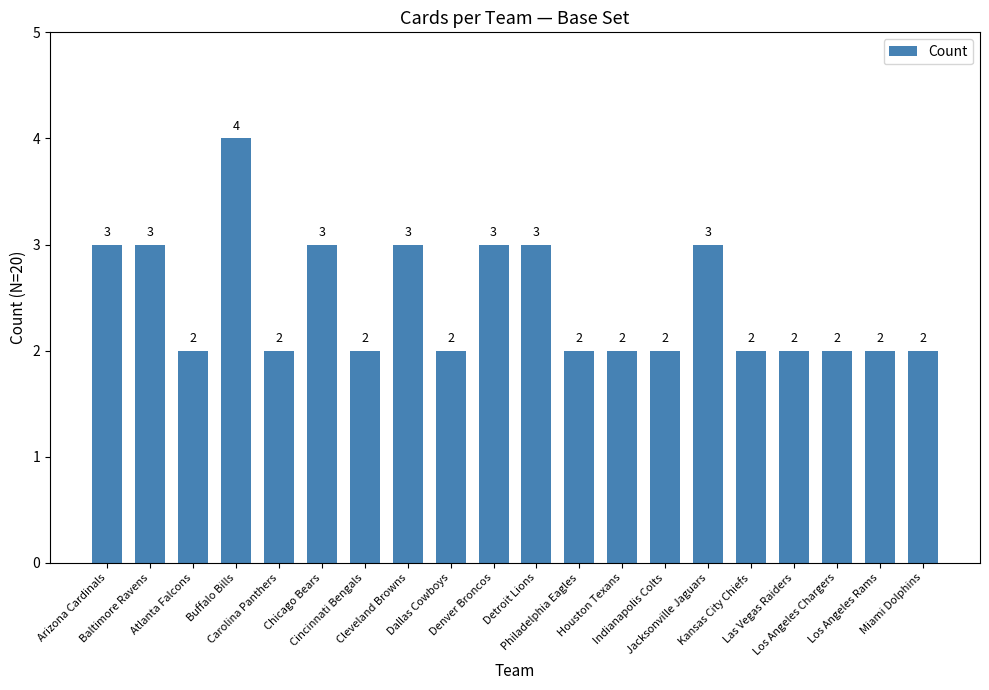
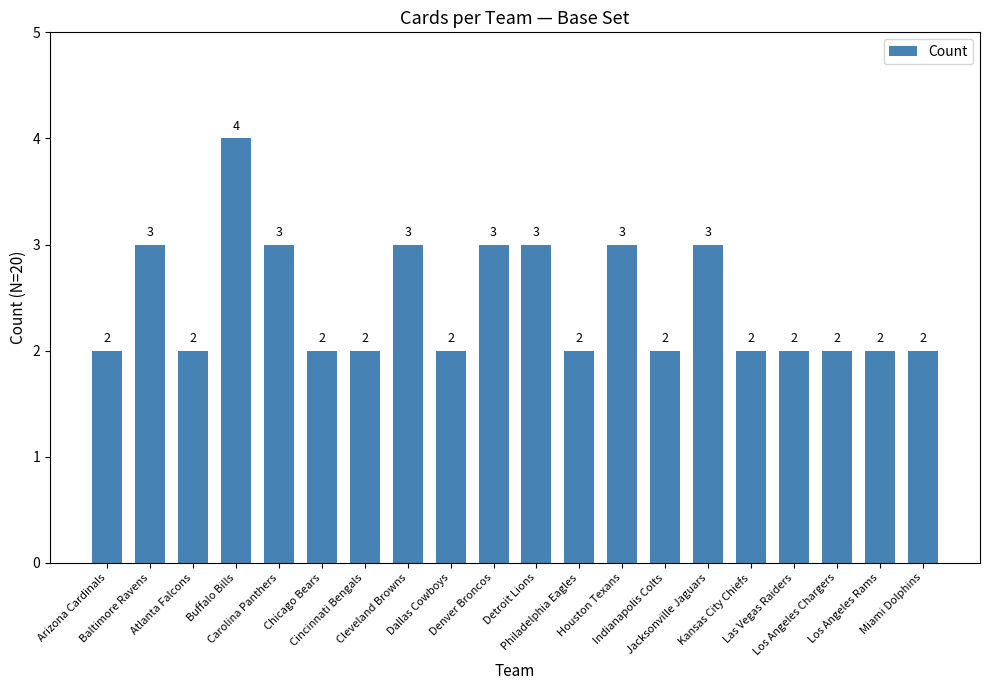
Arizona Cardinals: 3 -> 2
Carolina Panthers: 2 -> 3
Chicago Bears: 3 -> 2
Houston Texans: 2 -> 3
